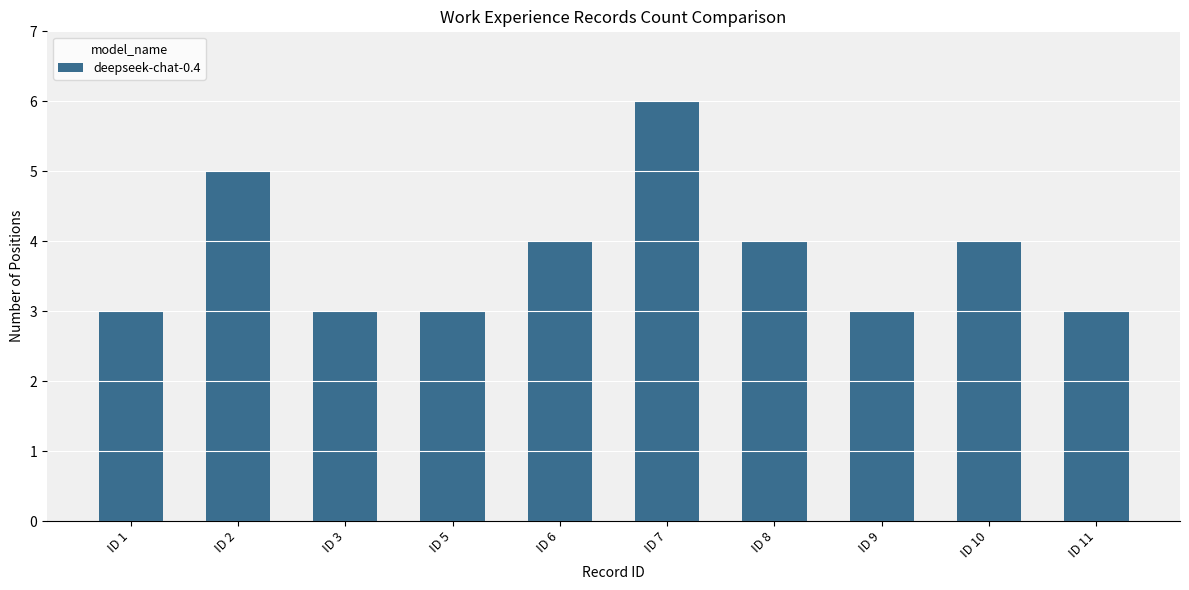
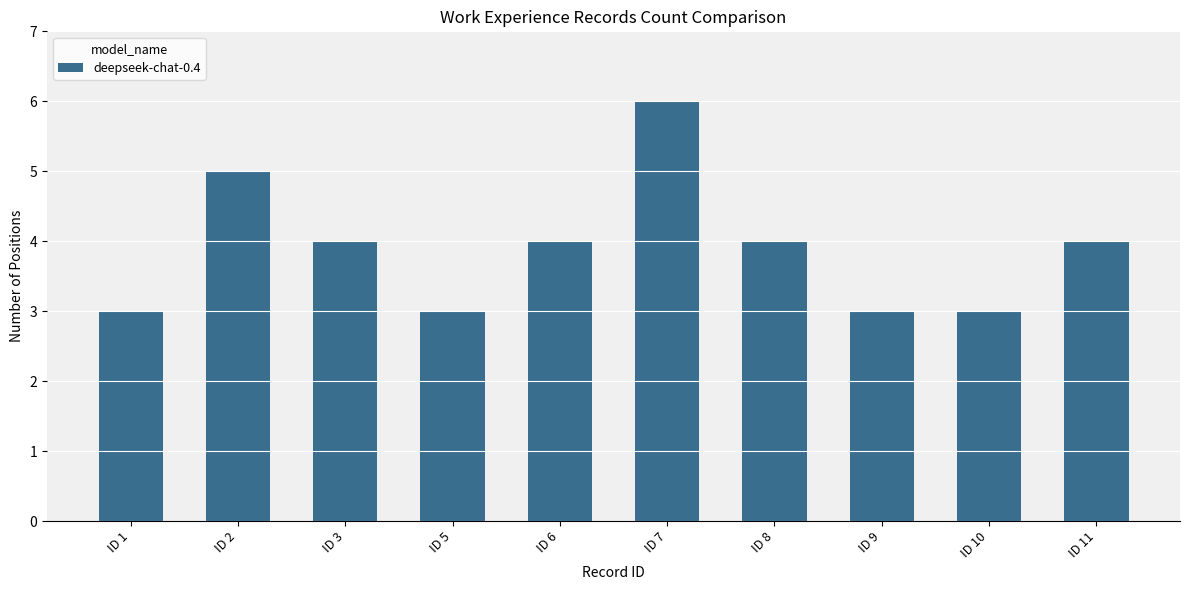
ID 3: 3 -> 4
ID 10: 4 -> 3
ID 11: 3 -> 4
